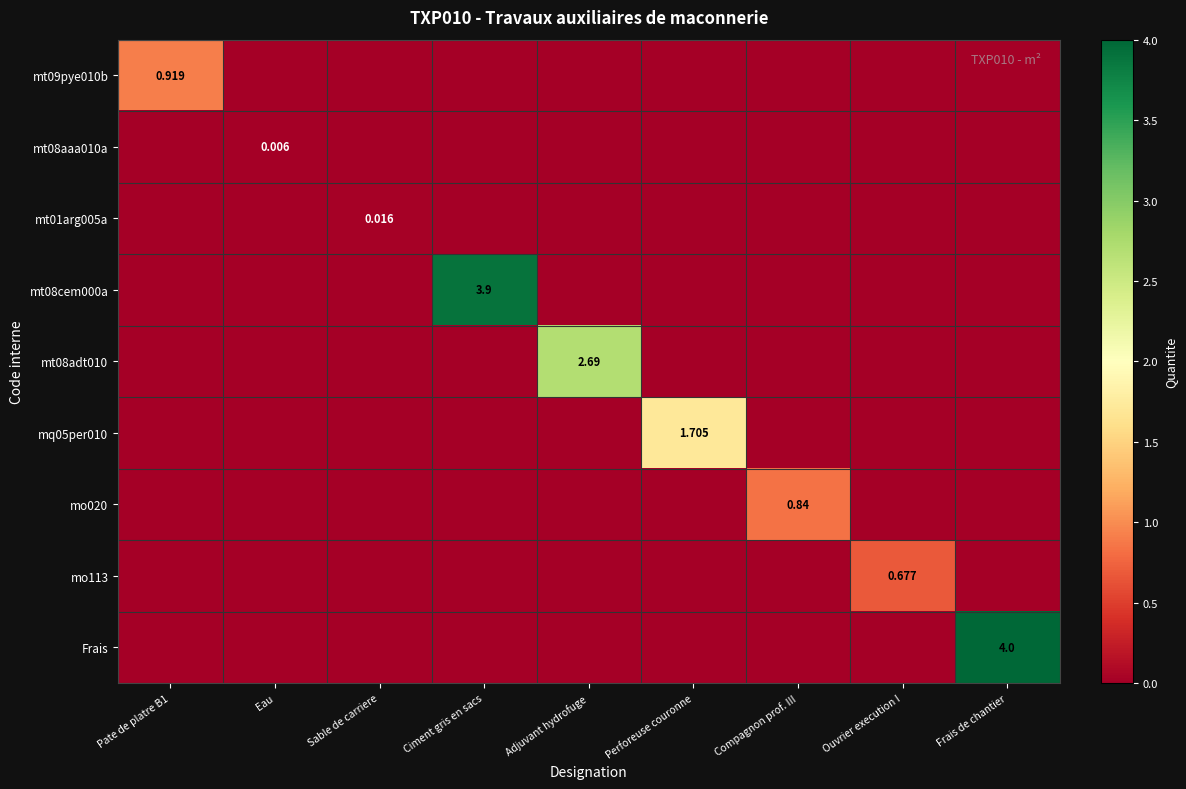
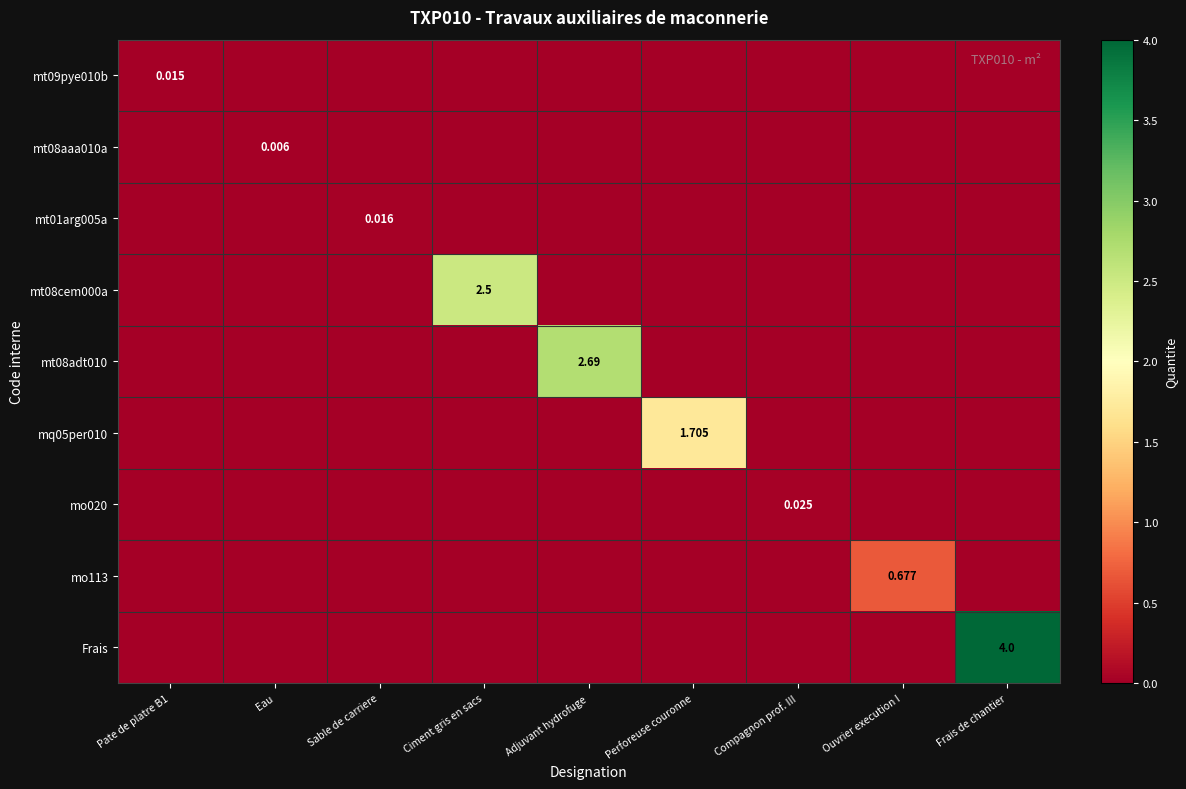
mt09pye010b, Pate de platre B1: 0.919 -> 0.015
mt08cem000a, Ciment gris en sacs: 3.9 -> 2.5
mo020, Compagnon prof. III: 0.84 -> 0.025
